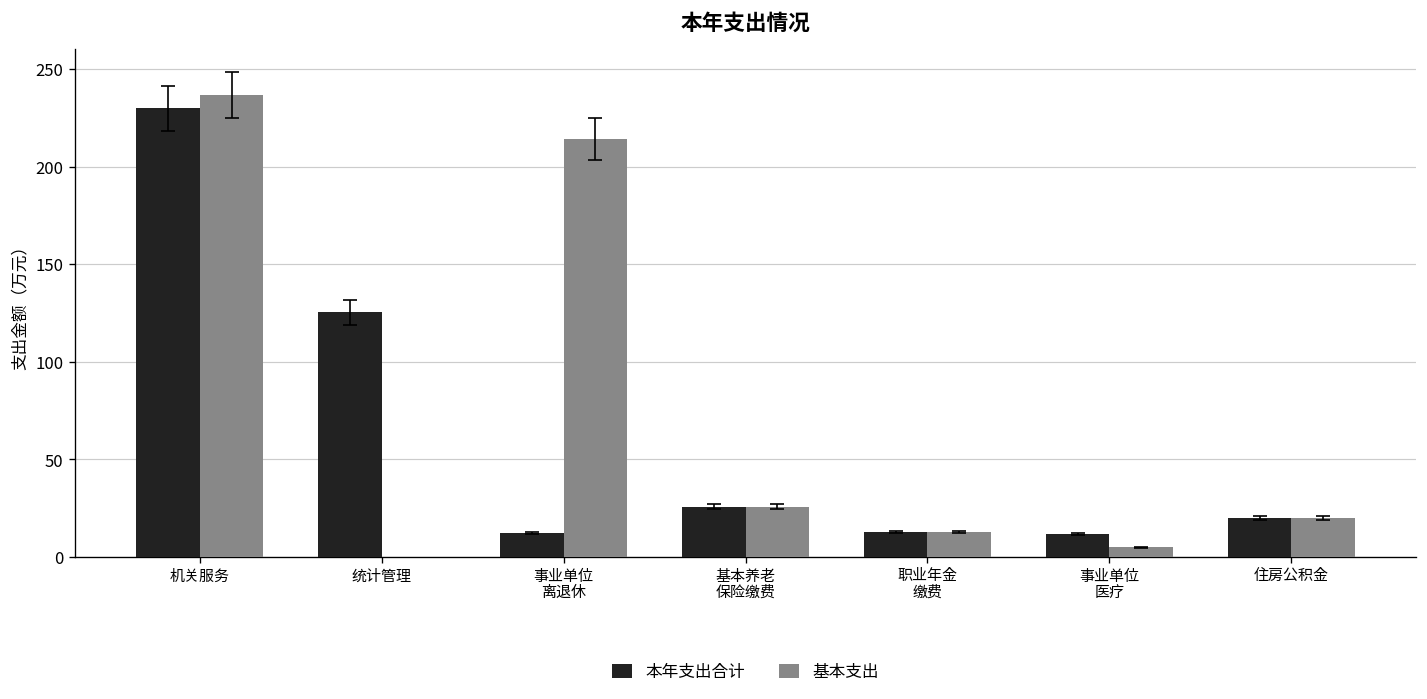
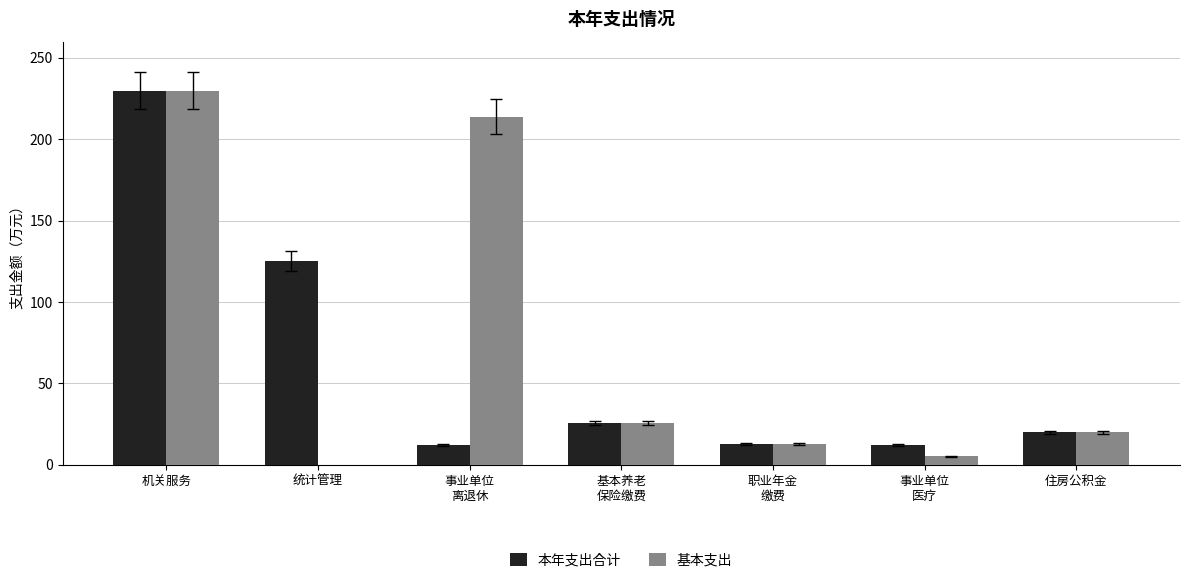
基本支出, 机关服务: 237 -> 230
